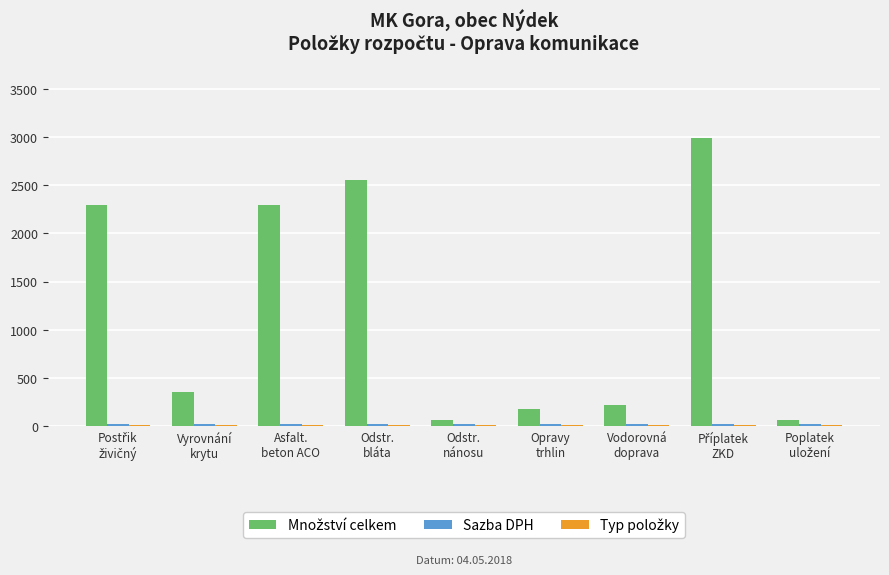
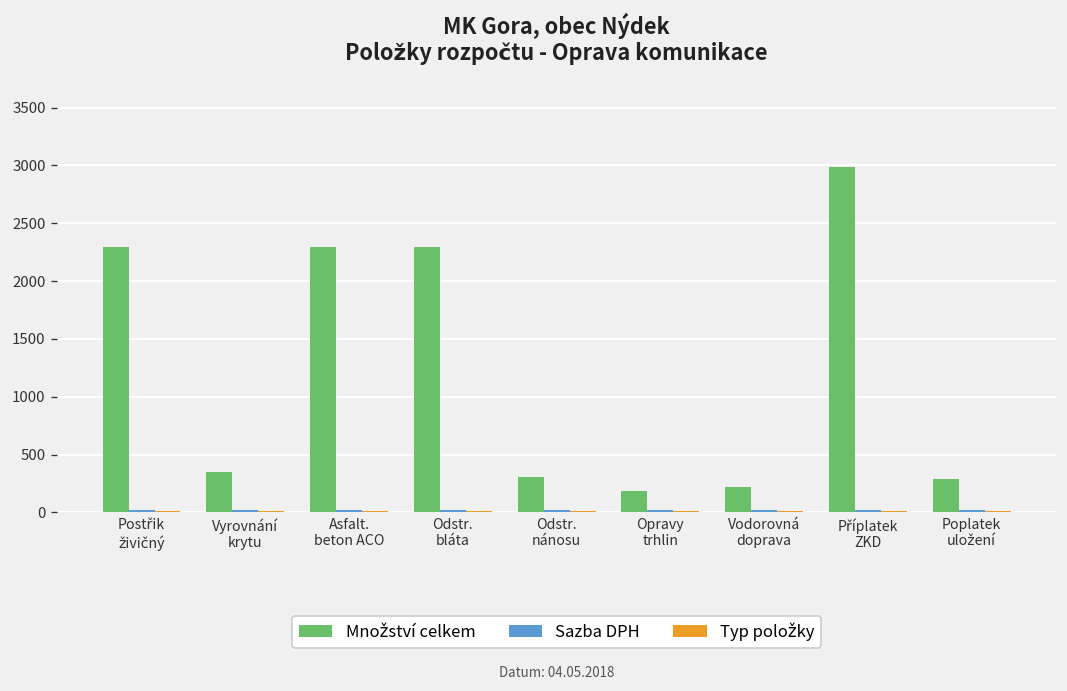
Množství celkem, Odstr. bláta: 2600 -> 2300
Množství celkem, Odstr. nánosu: 100 -> 300
Množství celkem, Poplatek uložení: 100 -> 300
